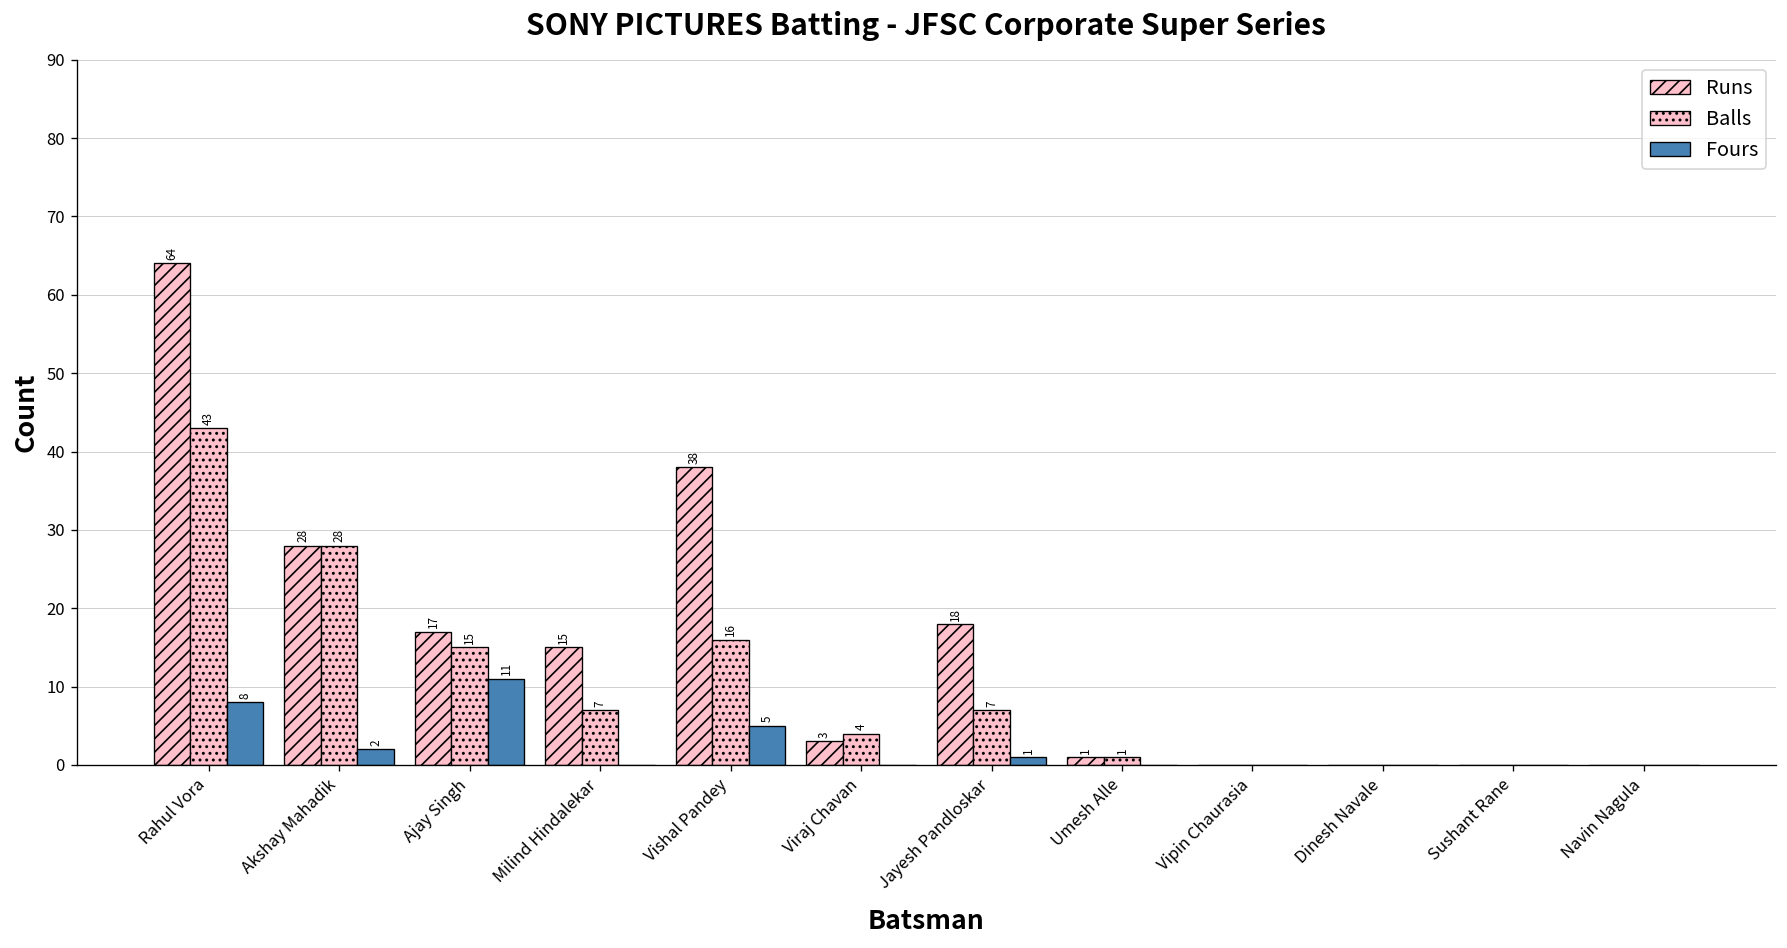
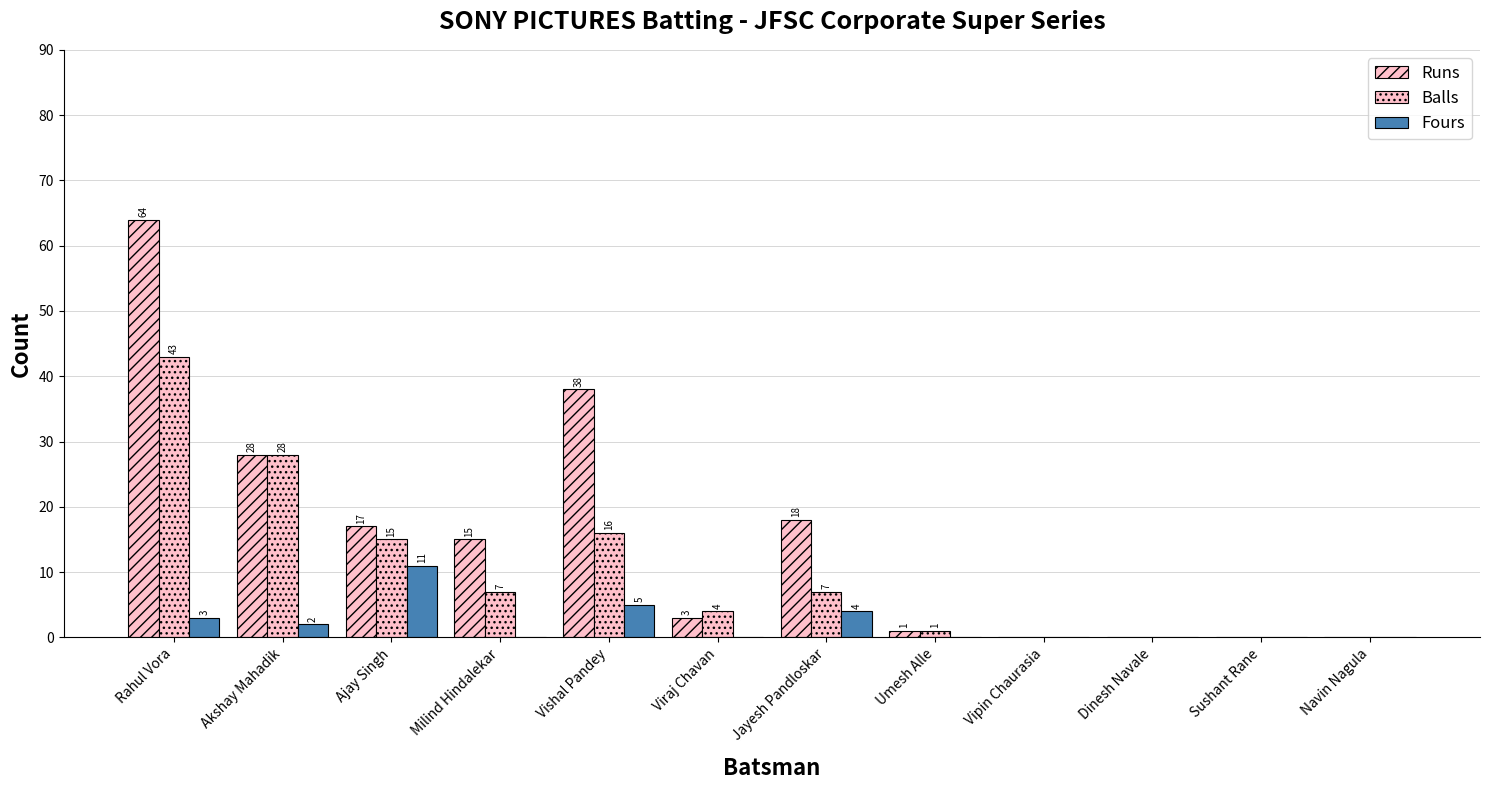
Fours, Rahul Vora: 8 -> 3
Fours, Jayesh Pandloskar: 1 -> 4
